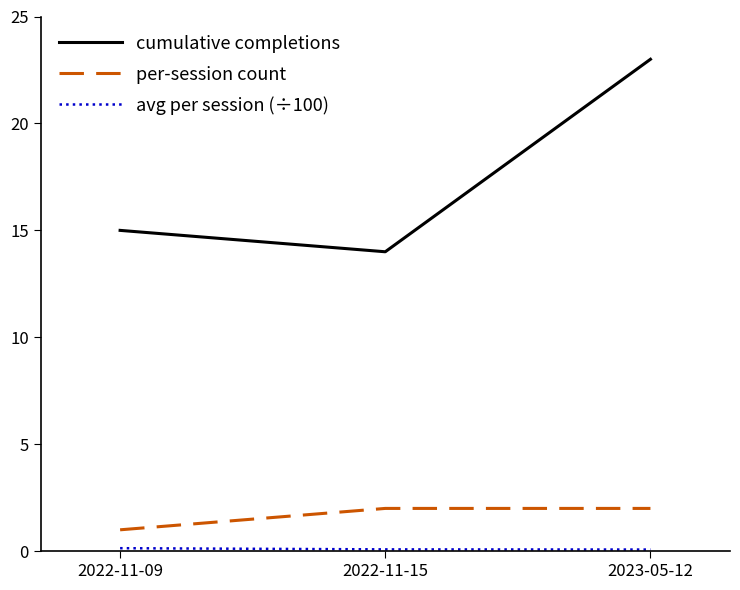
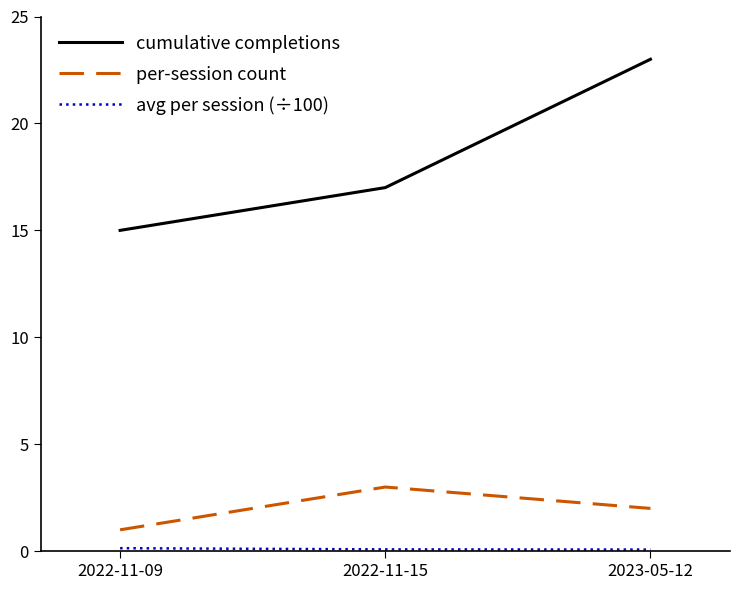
cumulative completions, 2022-11-15: 14 -> 17
per-session count, 2022-11-15: 2 -> 3
